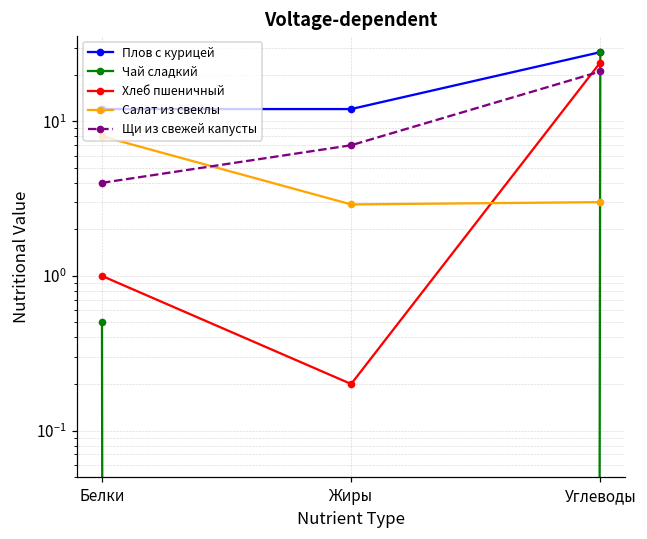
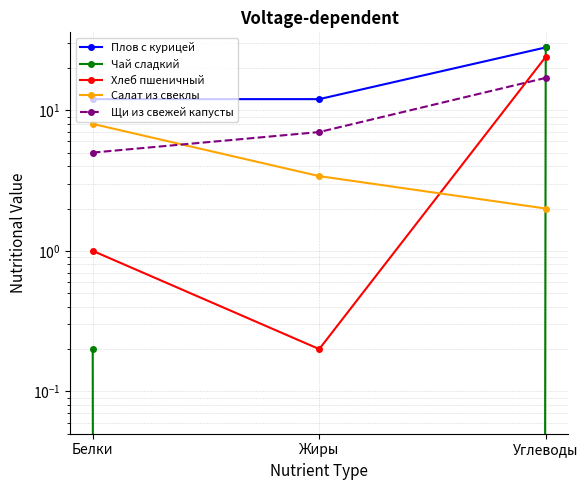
Чай сладкий, Белки: 0.5 -> 0.2
Щи из свежей капусты, Белки: 4 -> 5
Салат из свеклы, Жиры: 2.9 -> 3.4
Салат из свеклы, Углеводы: 3 -> 2
Щи из свежей капусты, Углеводы: 21 -> 17
